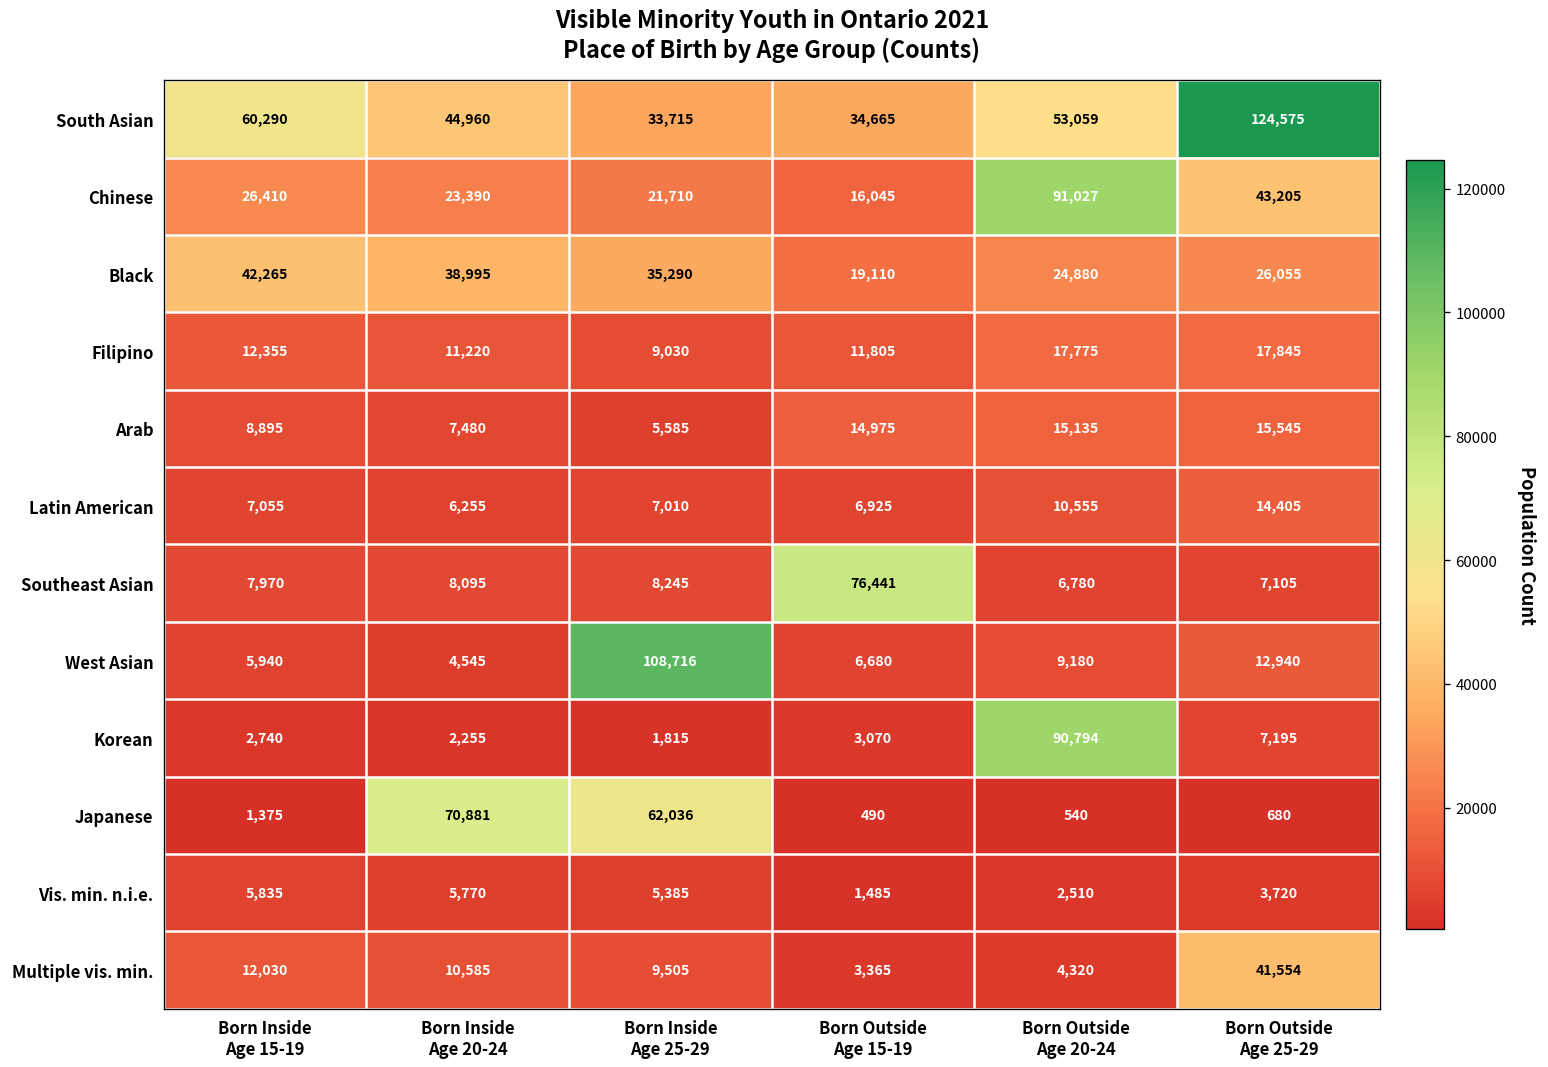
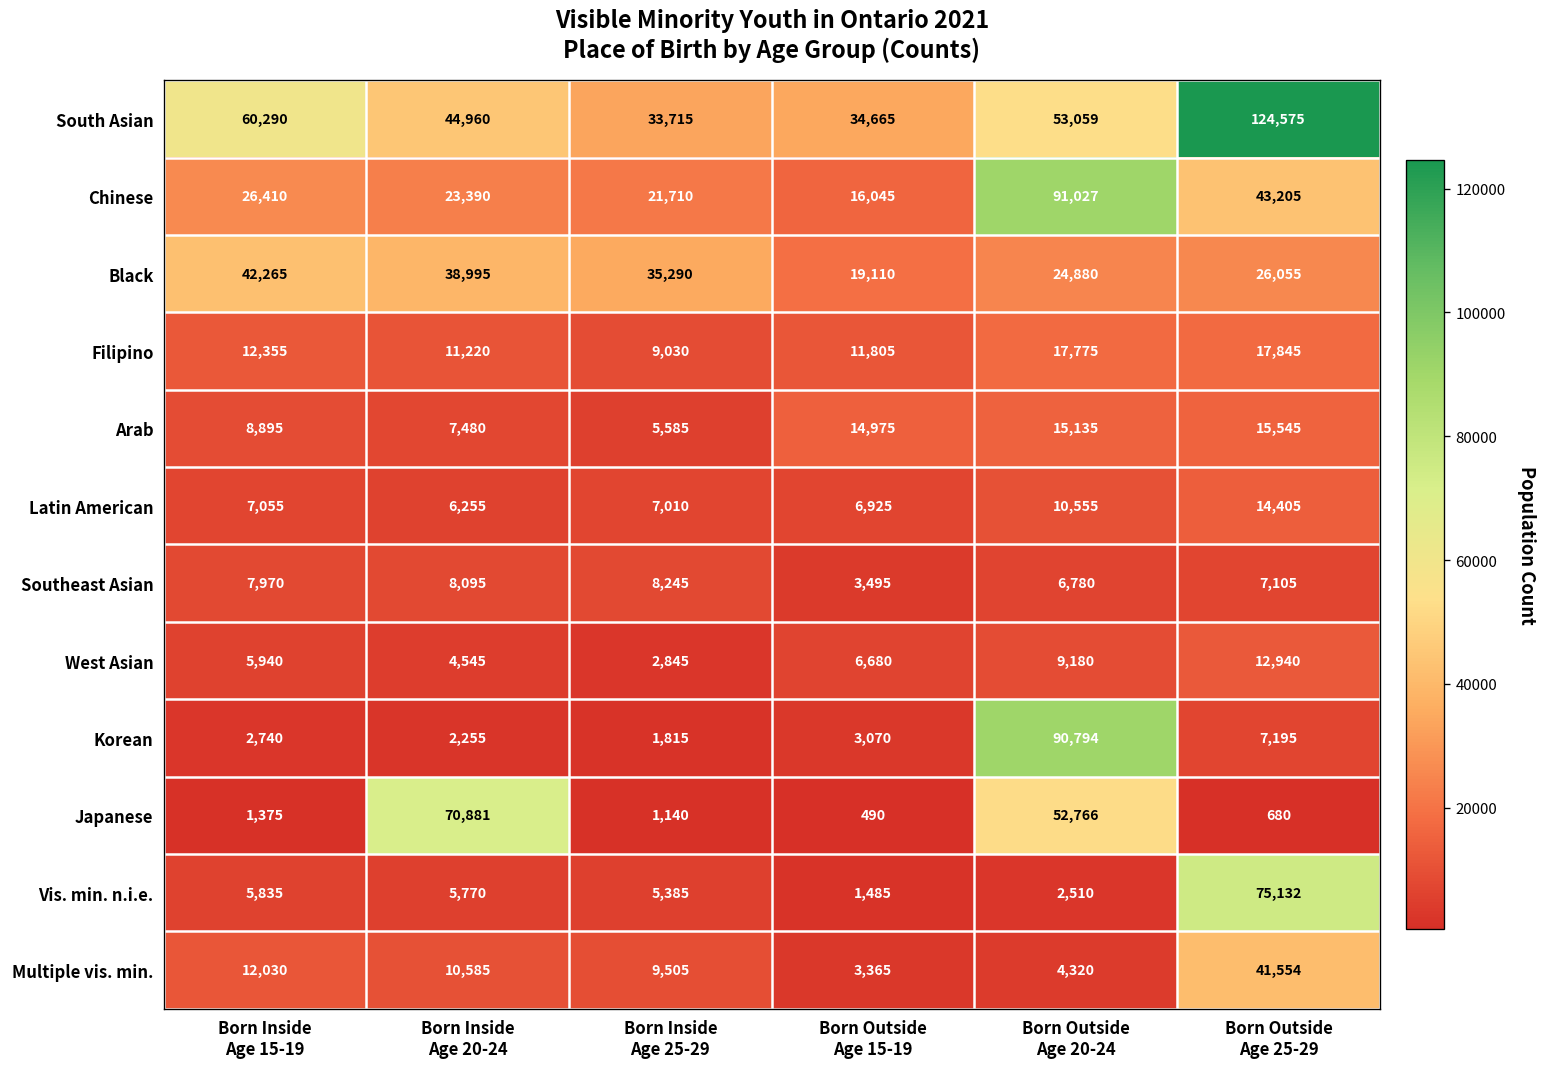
Southeast Asian, Born Outside Age 15-19: 76,441 -> 3,495
West Asian, Born Inside Age 25-29: 108,716 -> 2,845
Japanese, Born Inside Age 25-29: 62,036 -> 1,140
Japanese, Born Outside Age 20-24: 540 -> 52,766
Vis. min. n.i.e., Born Outside Age 25-29: 3,720 -> 75,132
